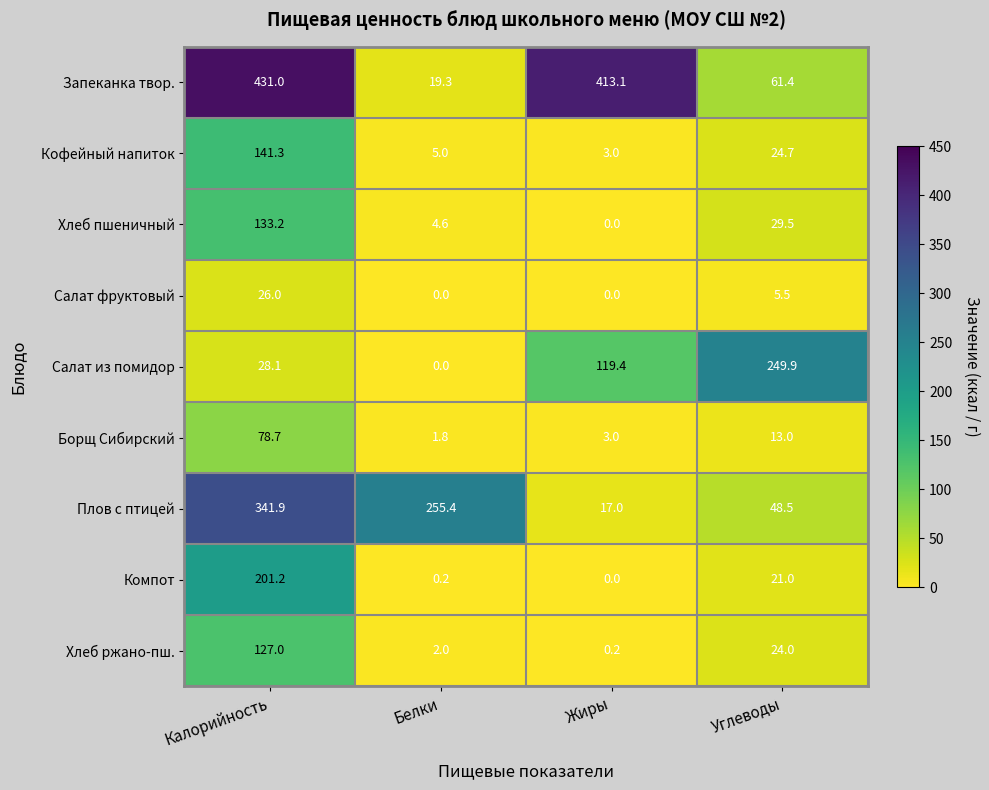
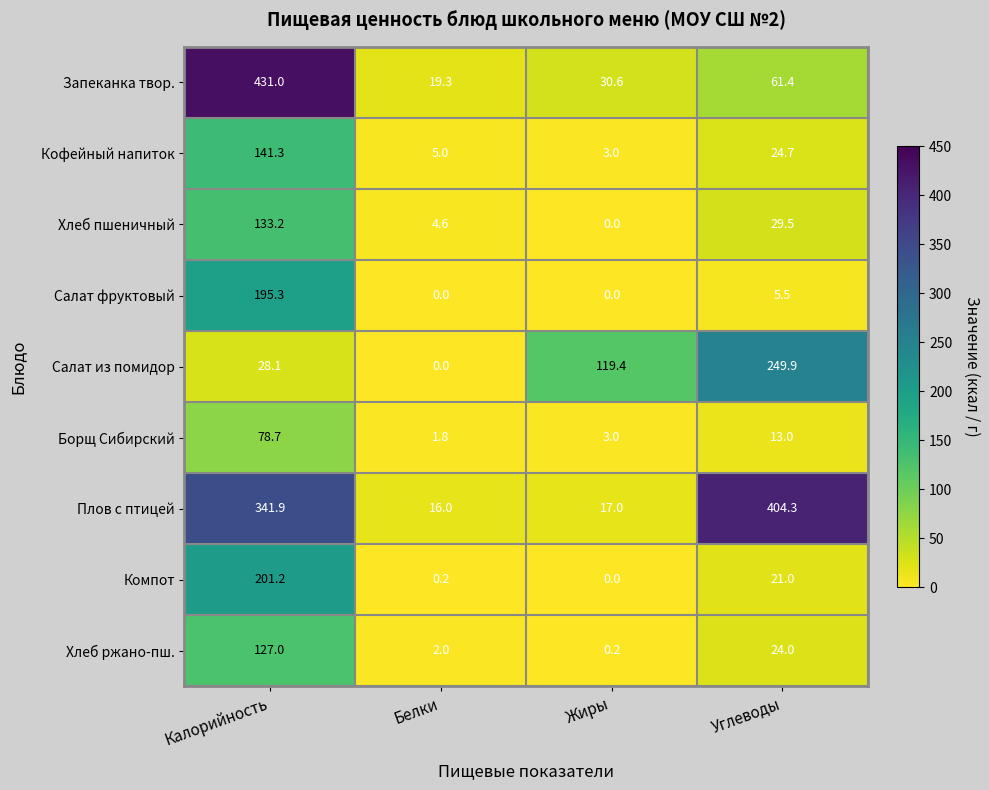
Запеканка твор., Жиры: 413.1 -> 30.6
Салат фруктовый, Калорийность: 26.0 -> 195.3
Плов с птицей, Белки: 255.4 -> 16.0
Плов с птицей, Углеводы: 48.5 -> 404.3
